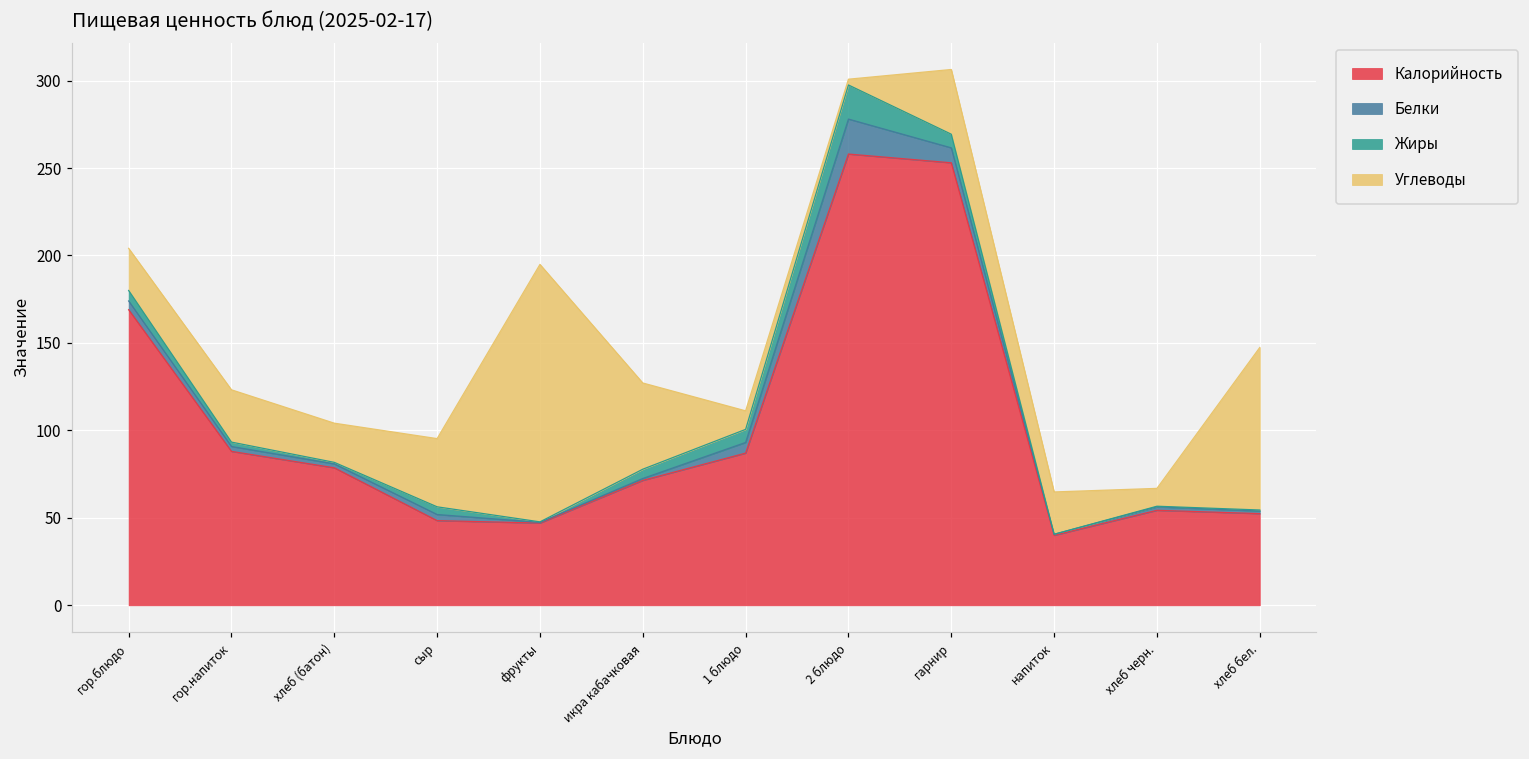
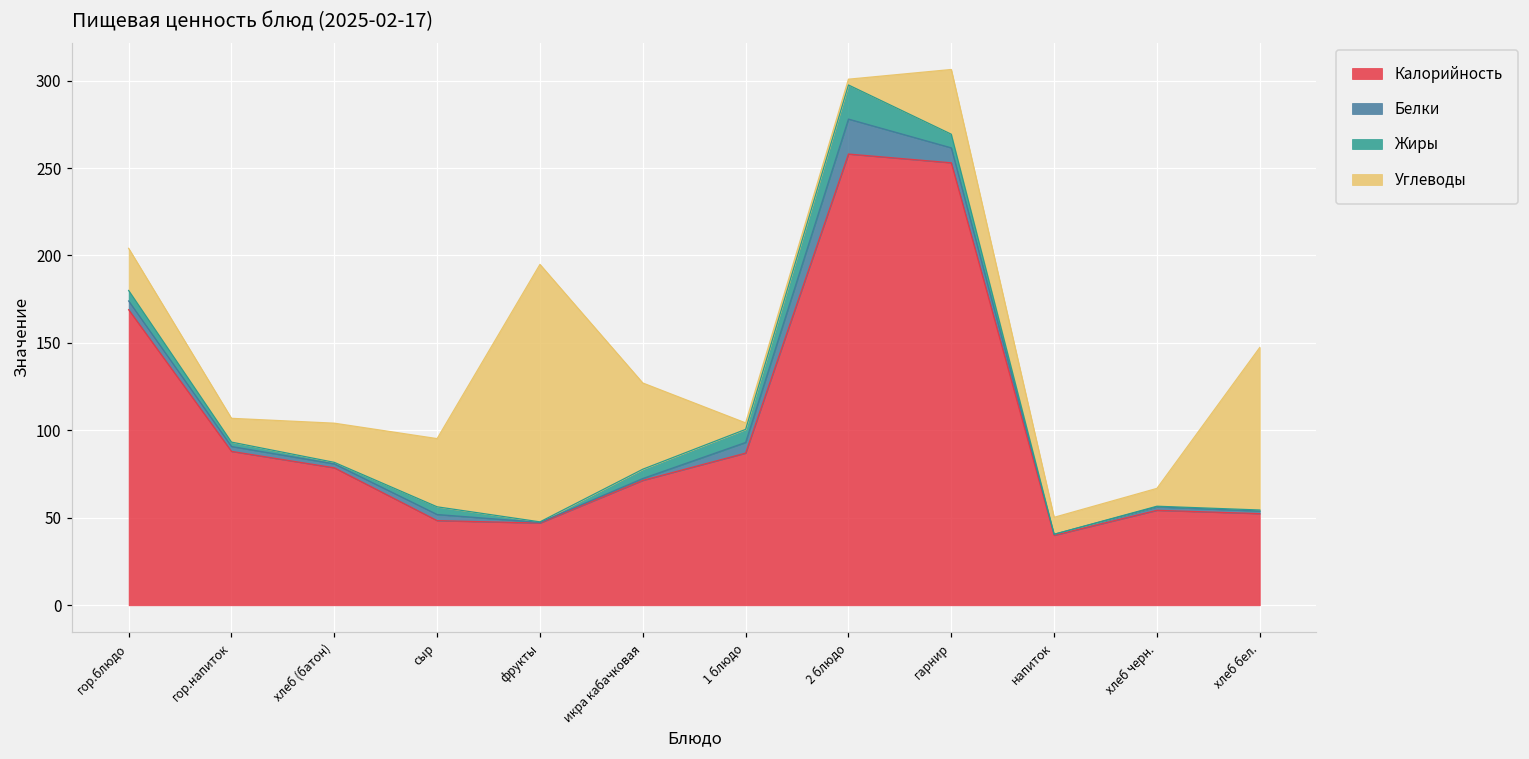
Углеводы, гор.напиток: 30 -> 14
Углеводы, 1 блюдо: 11 -> 4
Углеводы, напиток: 24 -> 10
